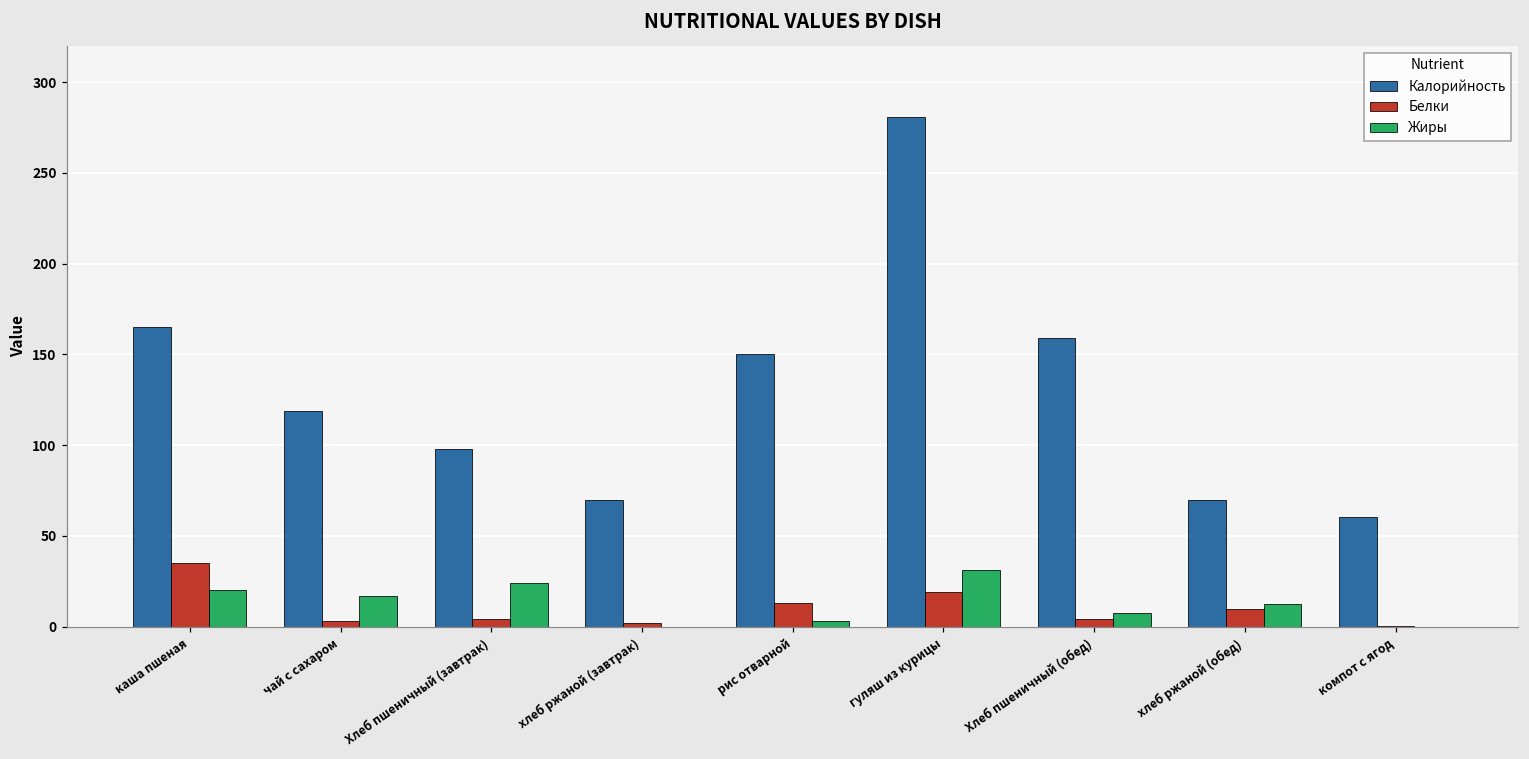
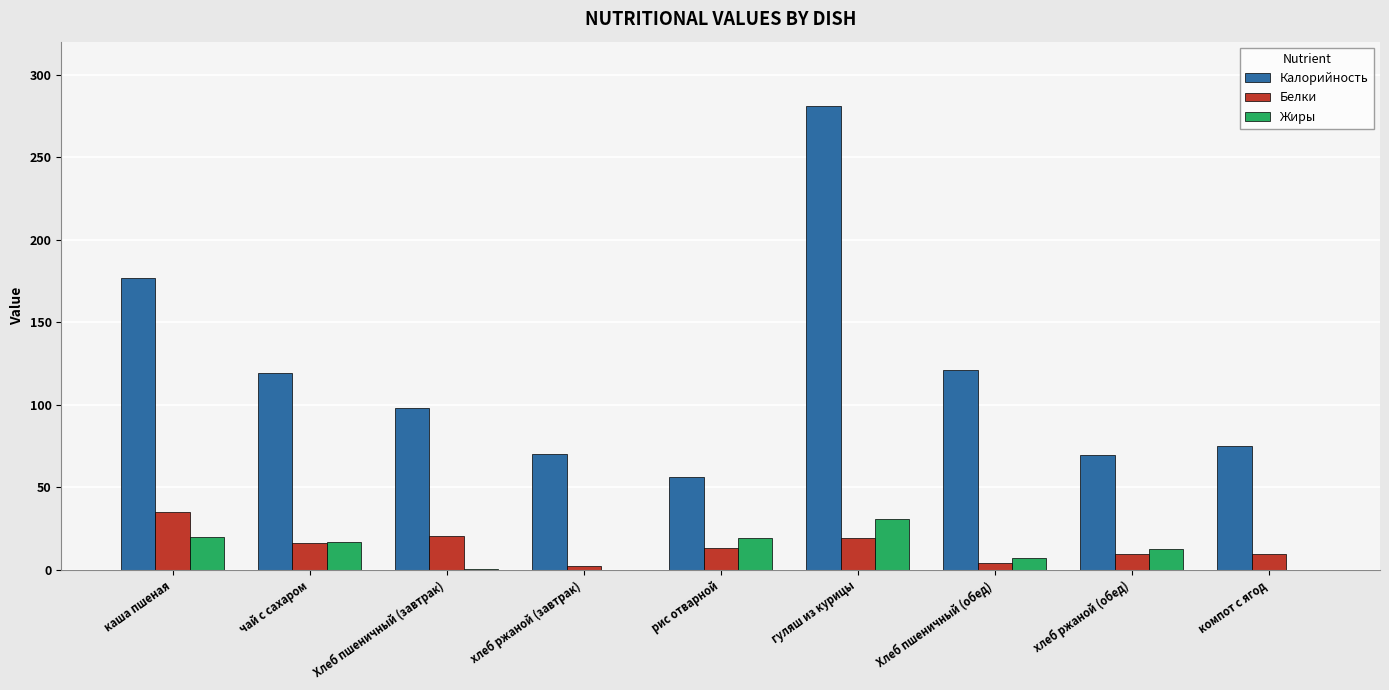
Калорийность, каша пшеная: 165 -> 177
Белки, чай с сахаром: 3 -> 16
Белки, Хлеб пшеничный (завтрак): 4 -> 20
Жиры, Хлеб пшеничный (завтрак): 24 -> 1
Калорийность, рис отварной: 150 -> 56
Жиры, рис отварной: 3 -> 19
Калорийность, Хлеб пшеничный (обед): 159 -> 121
Калорийность, компот с ягод: 61 -> 75
Белки, компот с ягод: 0 -> 9
